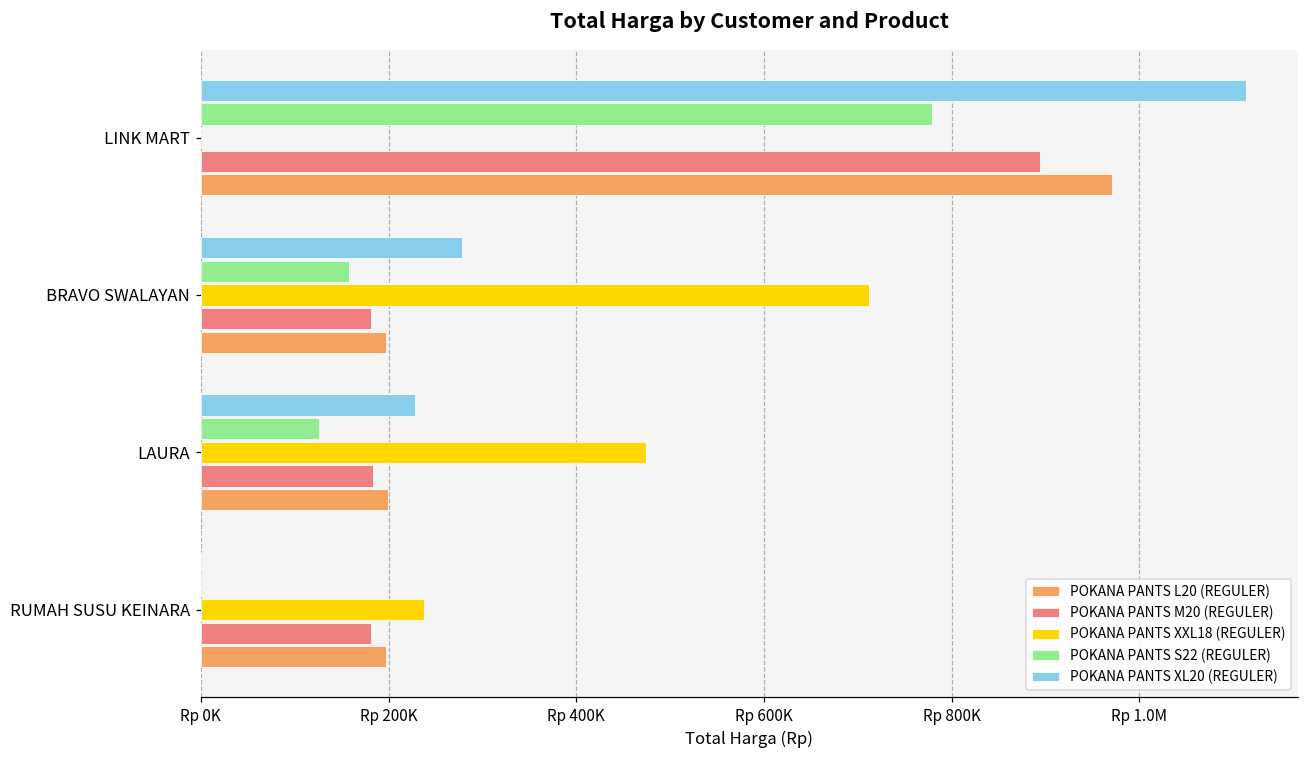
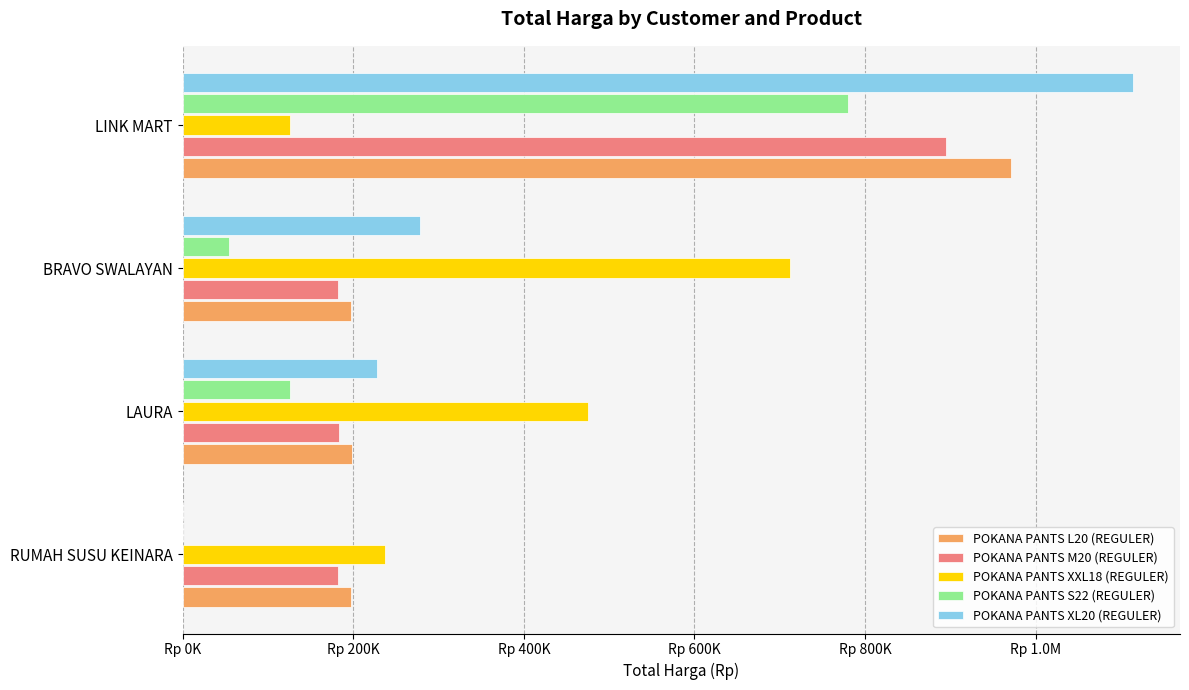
POKANA PANTS XXL18 (REGULER), LINK MART: Rp 0 -> Rp 130000
POKANA PANTS S22 (REGULER), BRAVO SWALAYAN: Rp 160000 -> Rp 50000
